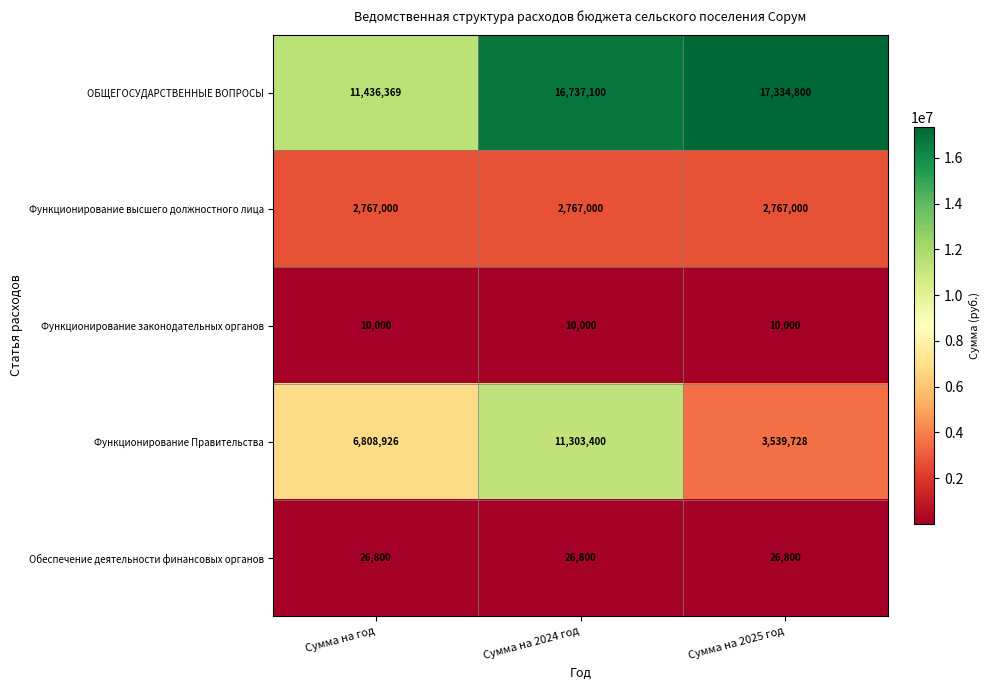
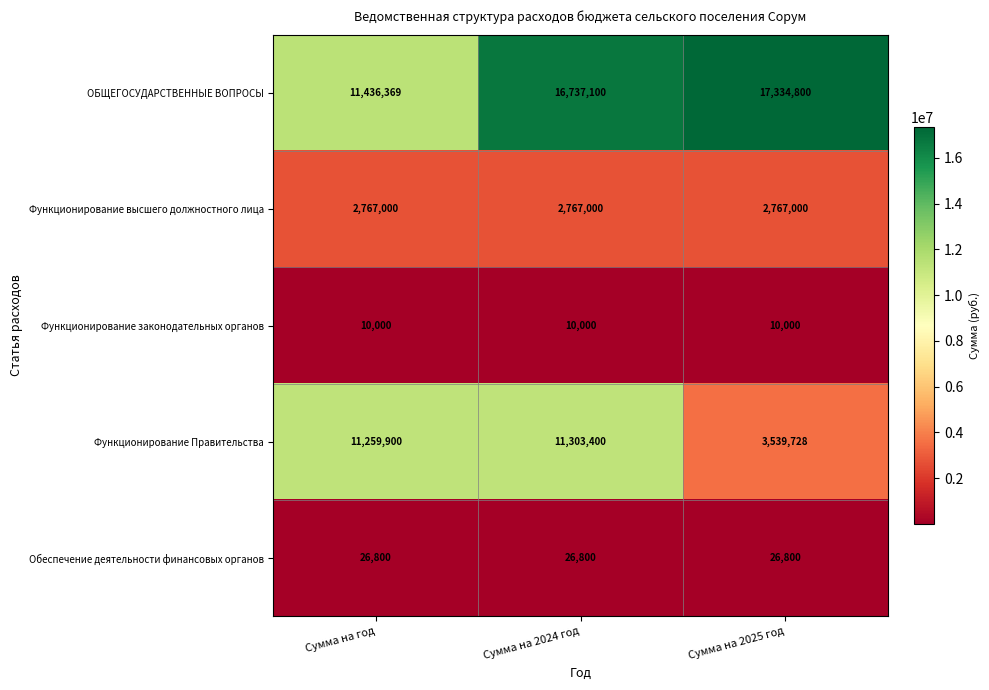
Функционирование Правительства, Сумма на год: 6,808,926 -> 11,259,900
